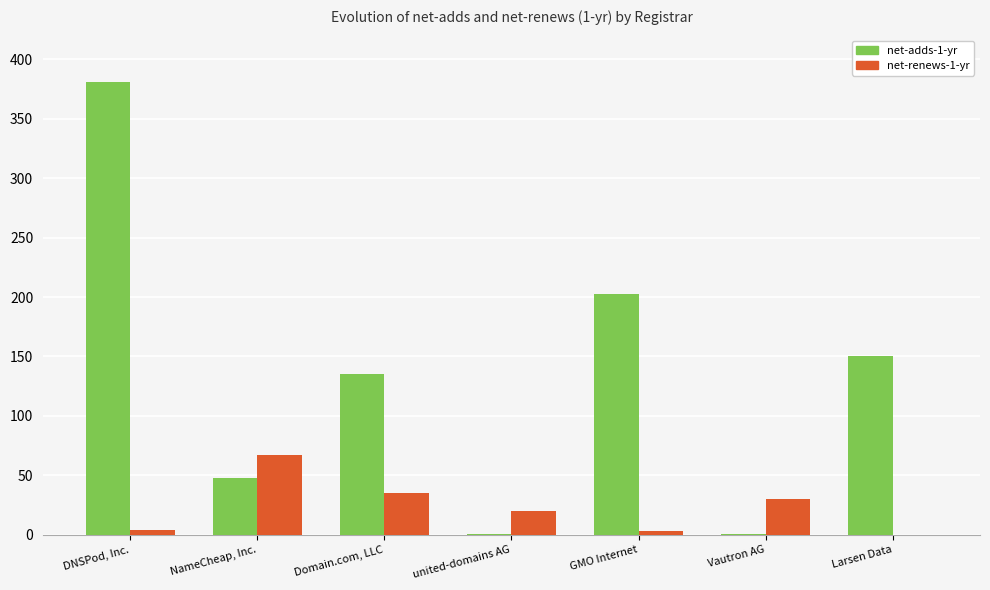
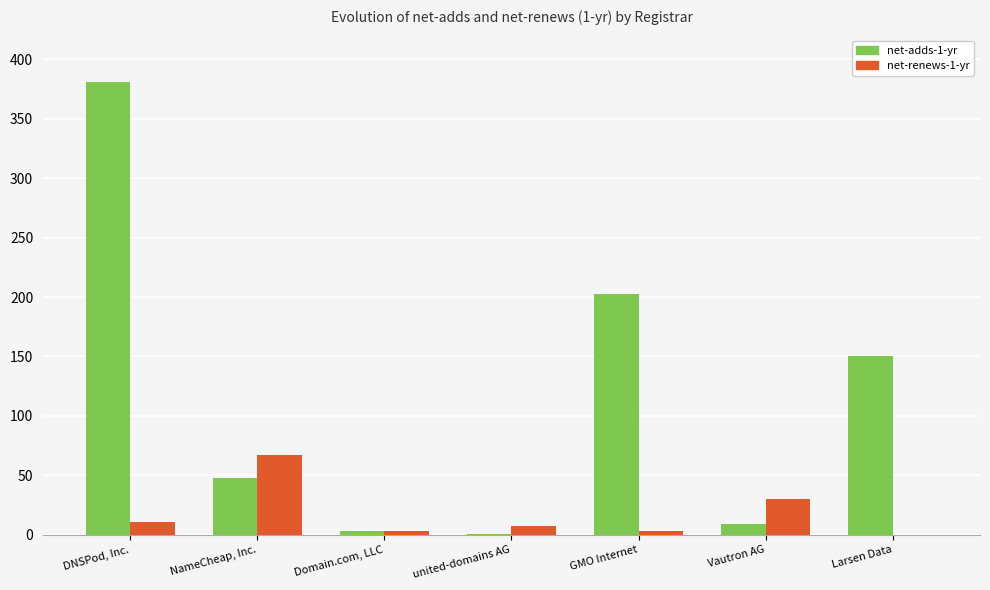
net-renews-1-yr, DNSPod, Inc.: 4 -> 11
net-adds-1-yr, Domain.com, LLC: 135 -> 3
net-renews-1-yr, Domain.com, LLC: 35 -> 3
net-renews-1-yr, united-domains AG: 20 -> 7
net-adds-1-yr, Vautron AG: 1 -> 9
